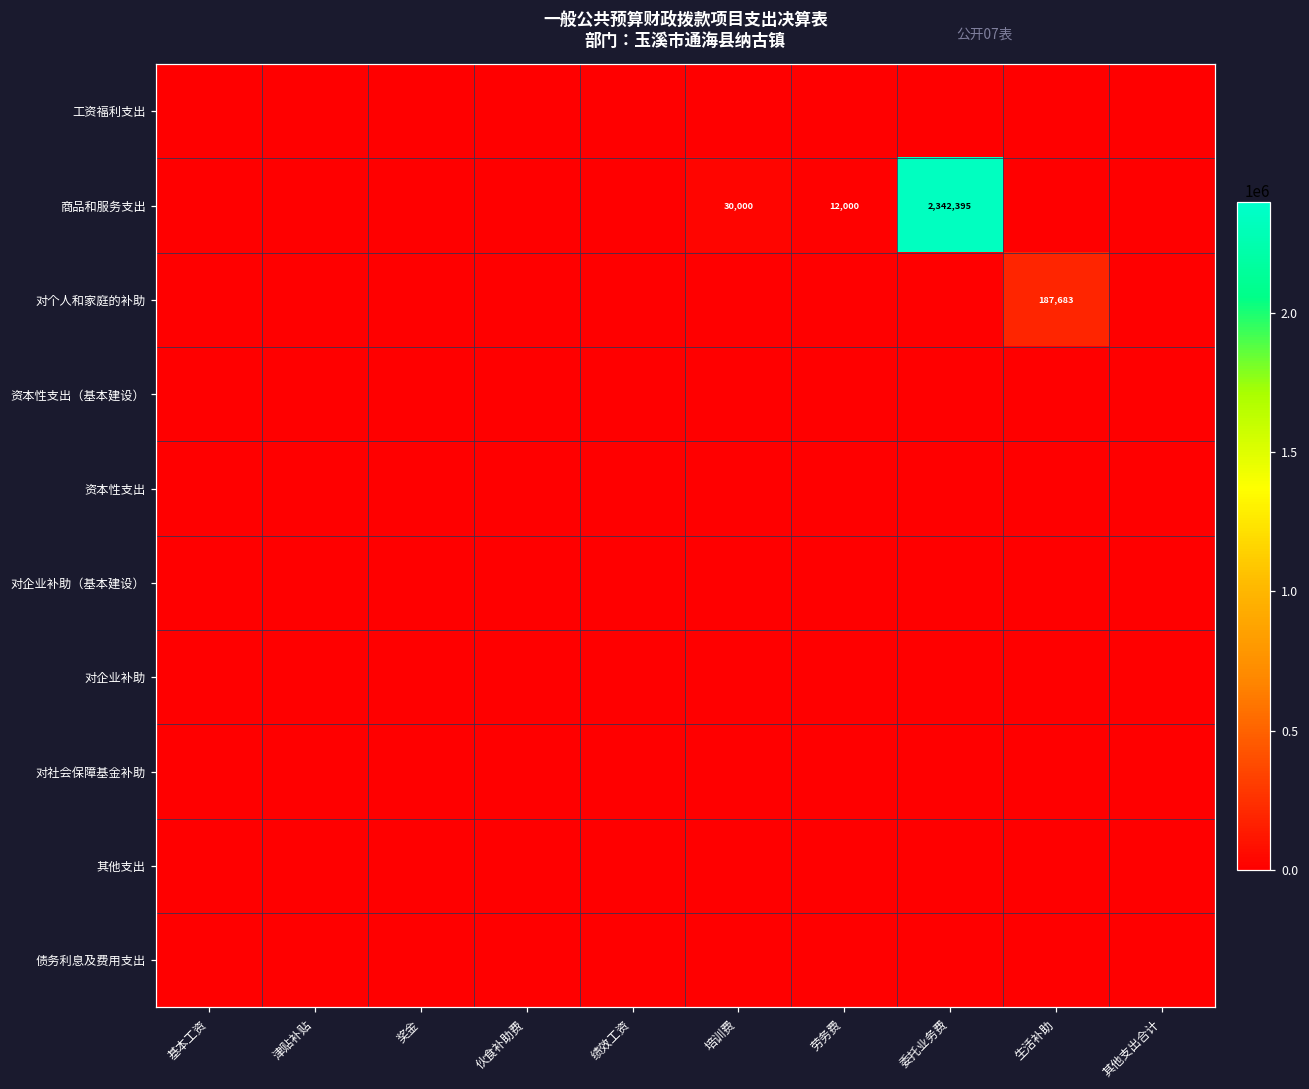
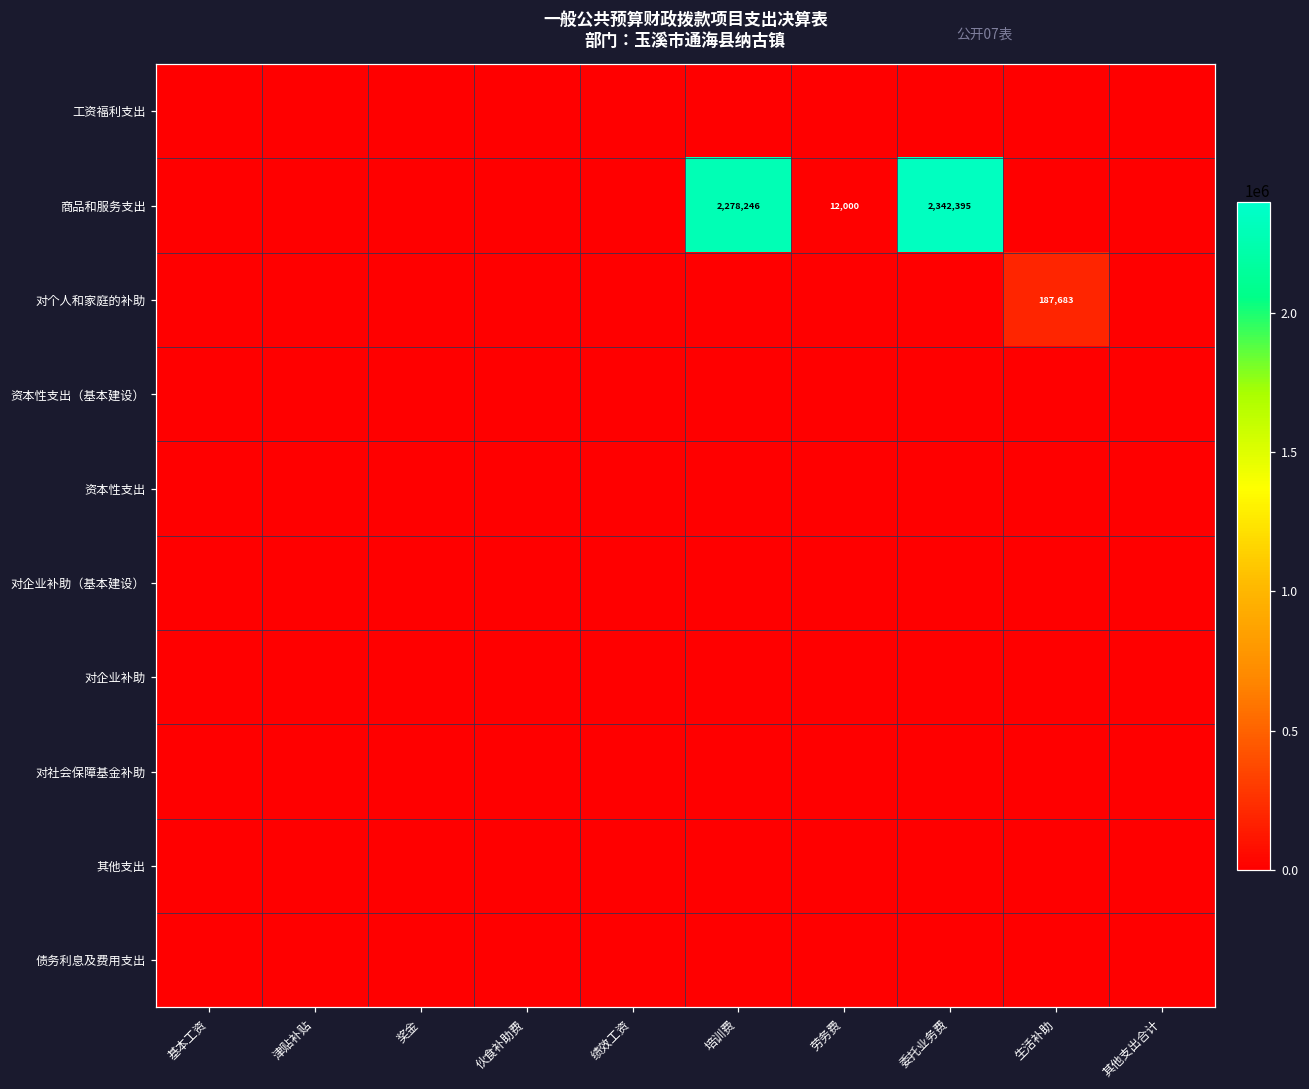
商品和服务支出, 培训费: 30,000 -> 2,278,246
